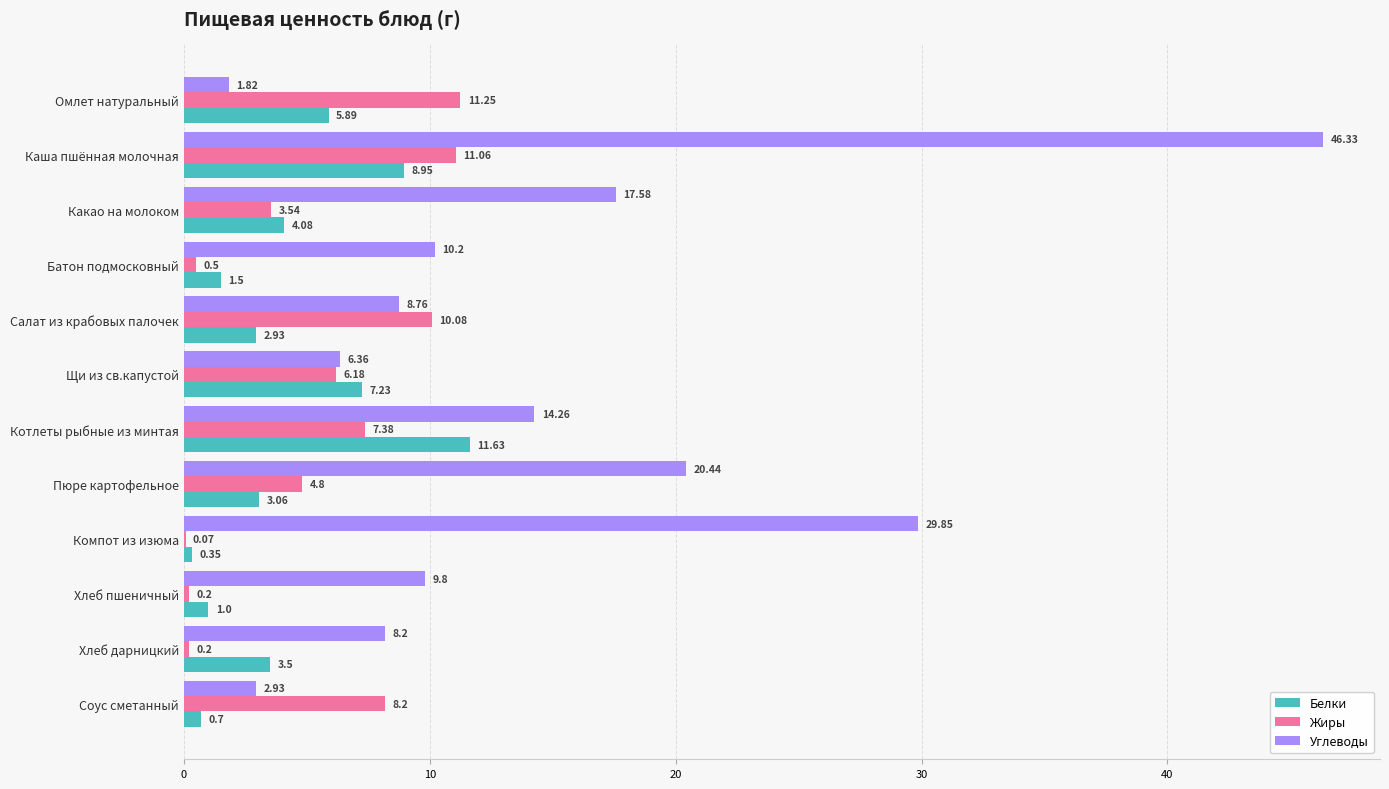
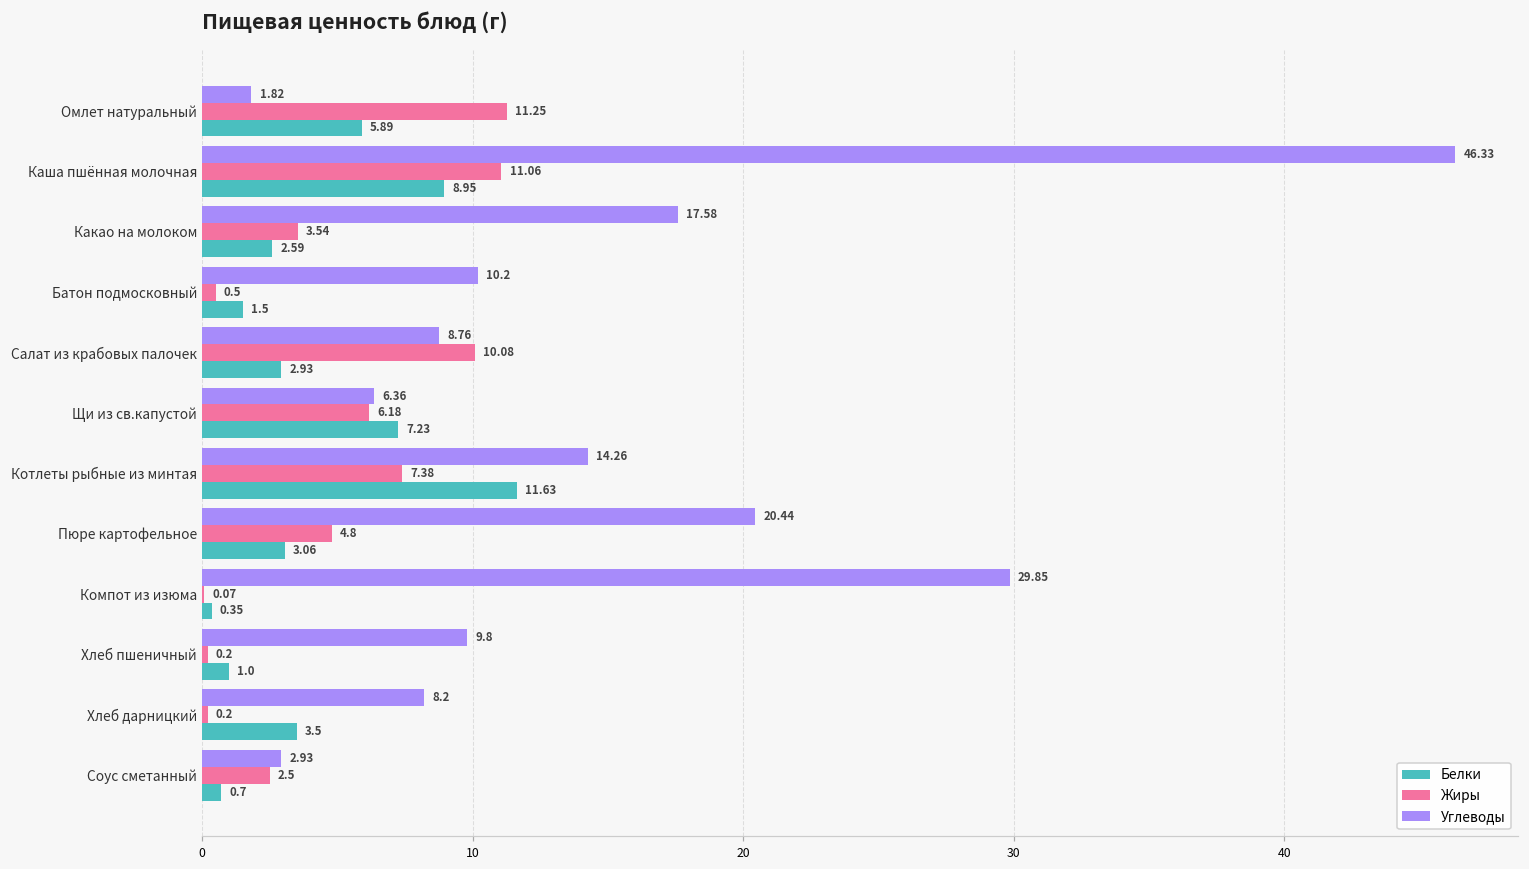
Белки, Какао на молоком: 4.08 -> 2.59
Жиры, Соус сметанный: 8.2 -> 2.5
